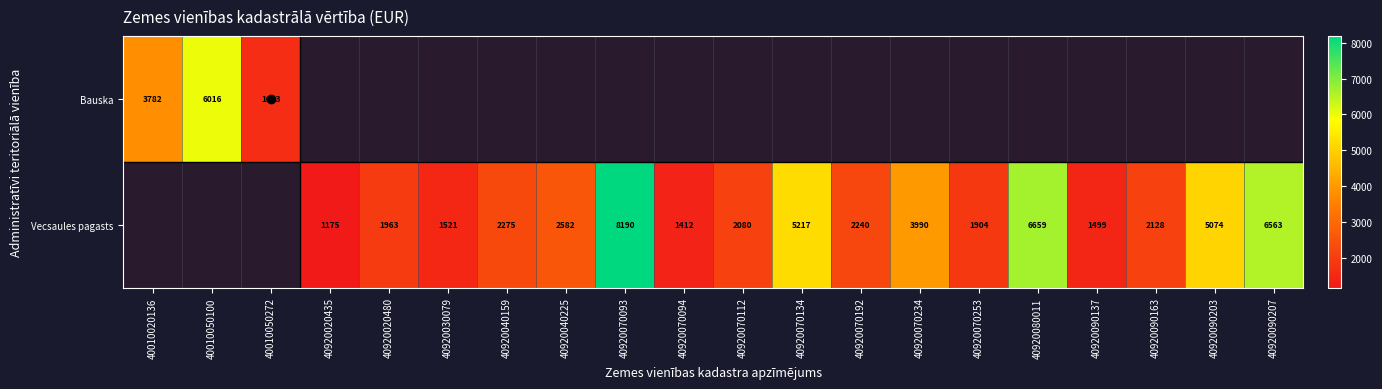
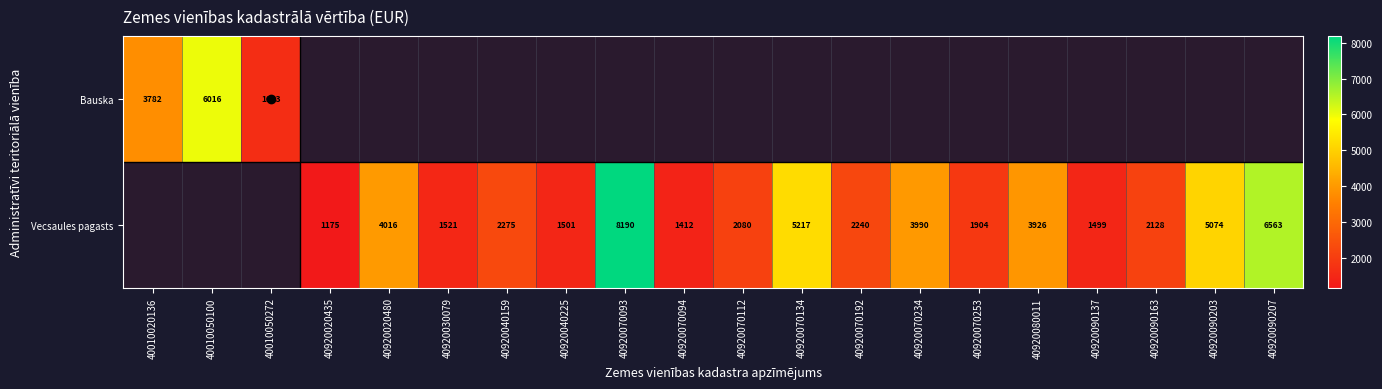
Vecsaules pagasts, 40920020480: 1963 -> 4016
Vecsaules pagasts, 40920040225: 2582 -> 1501
Vecsaules pagasts, 40920080011: 6659 -> 3926
